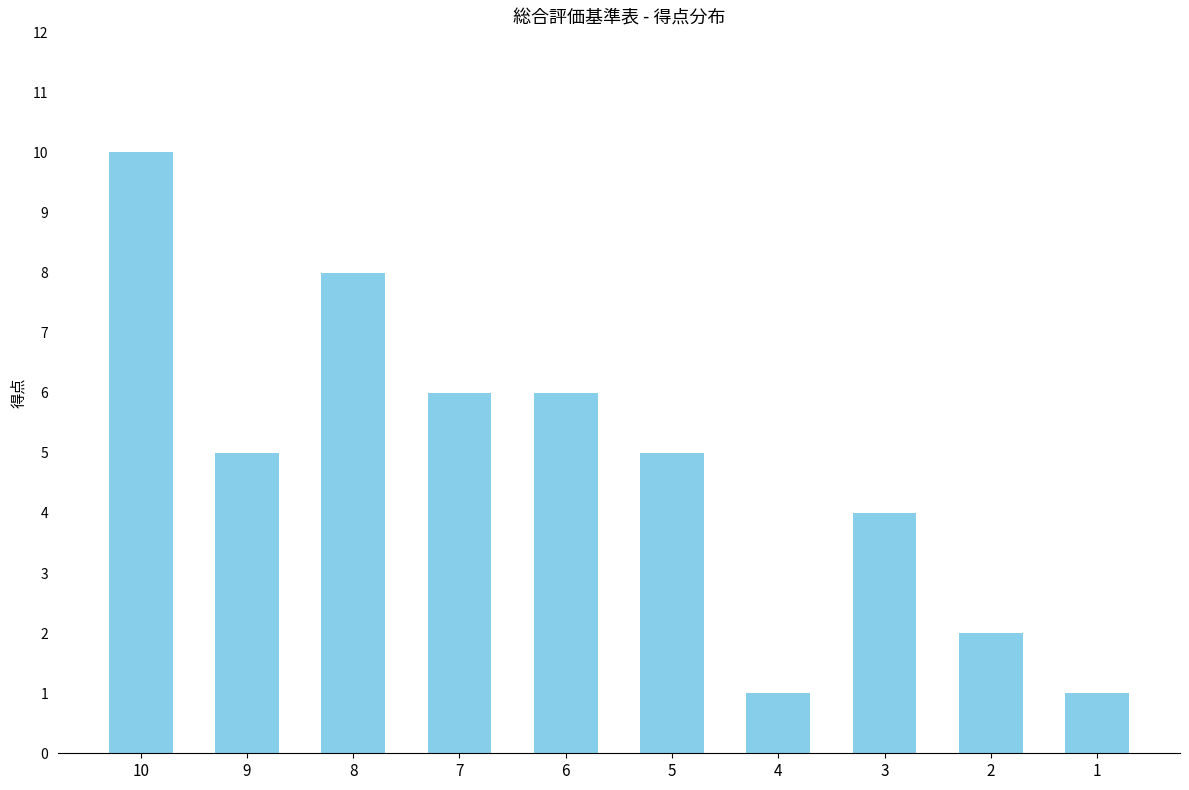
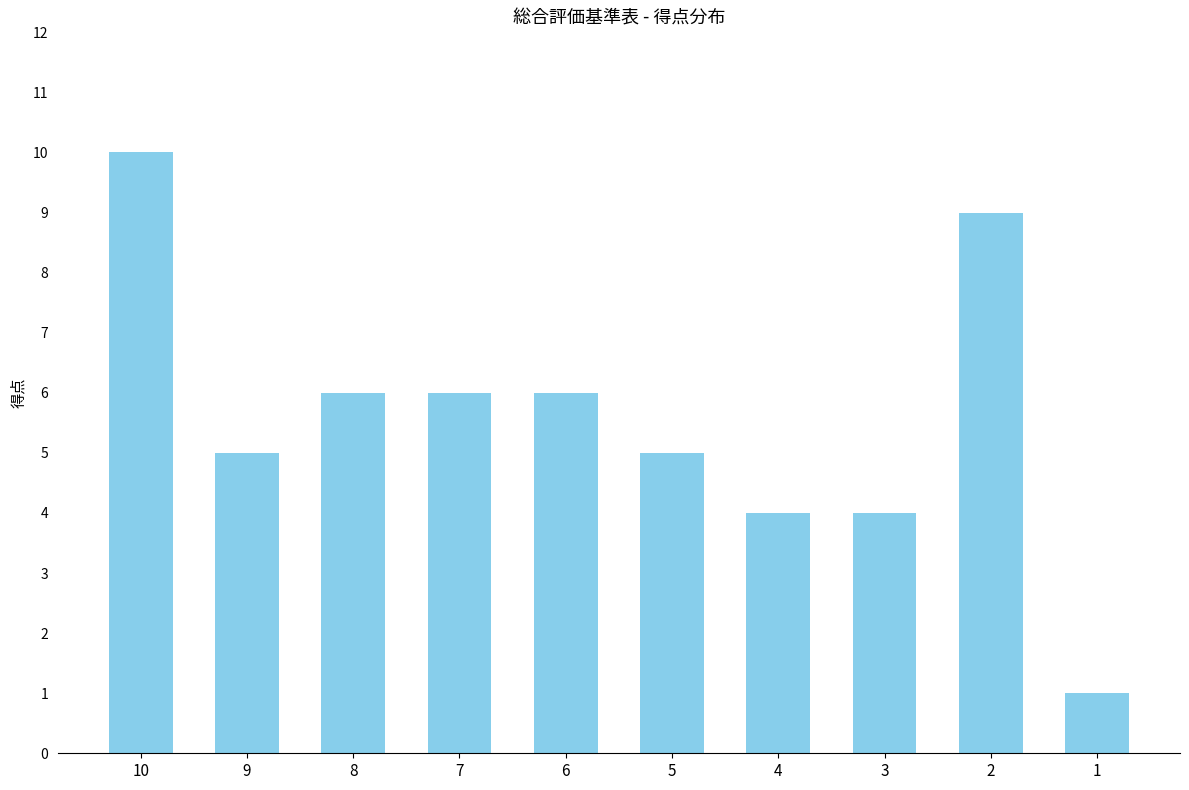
8: 8 -> 6
4: 1 -> 4
2: 2 -> 9
